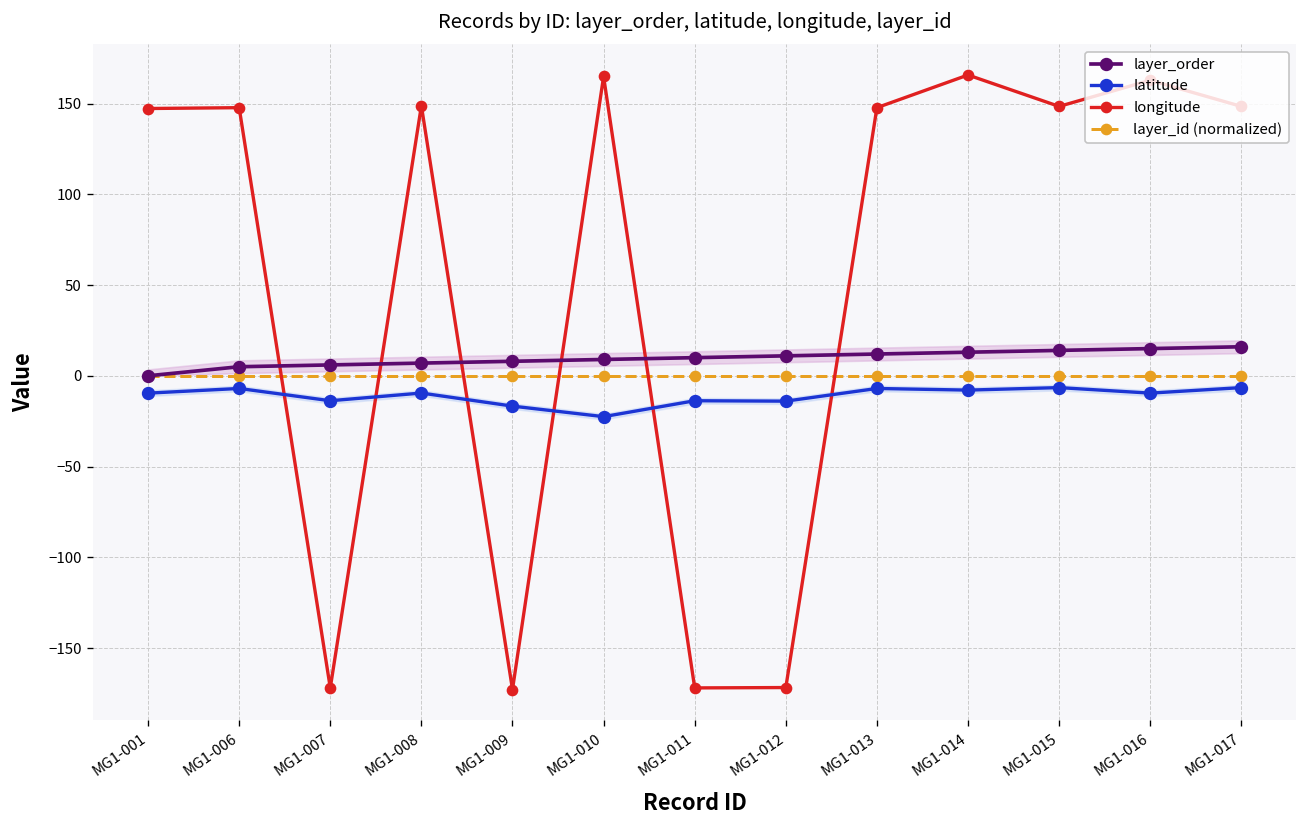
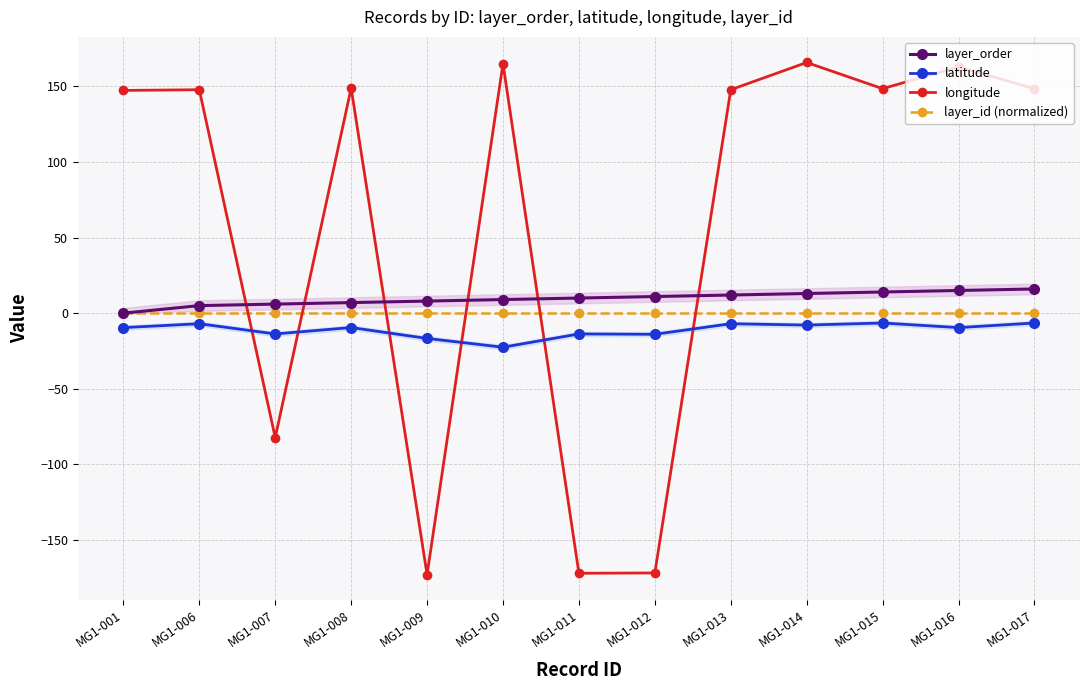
longitude, MG1-007: -172 -> -82
